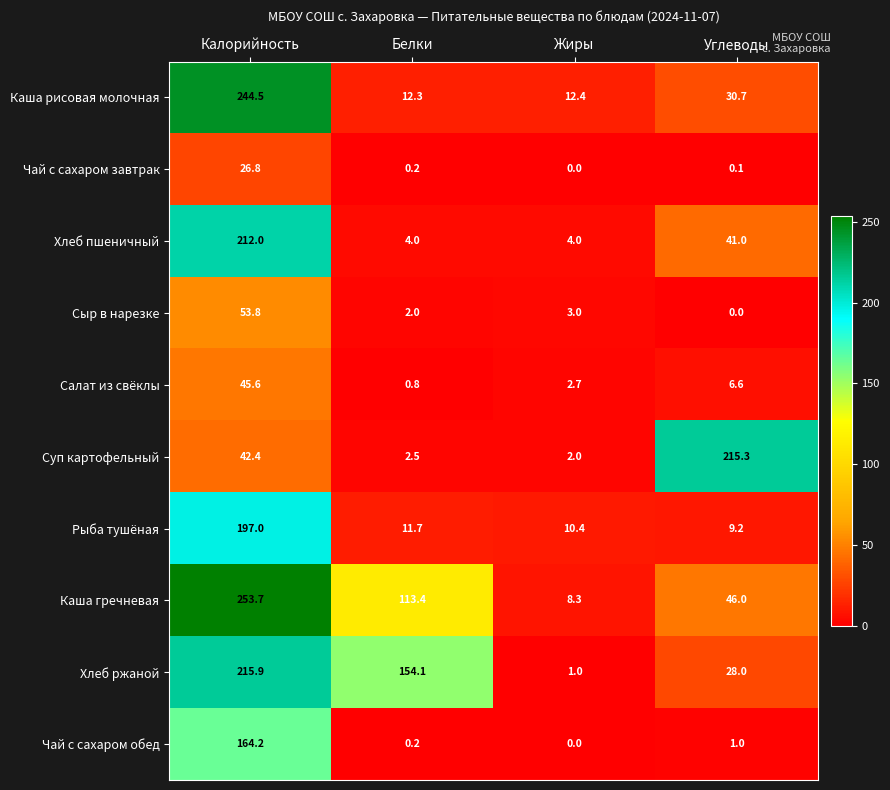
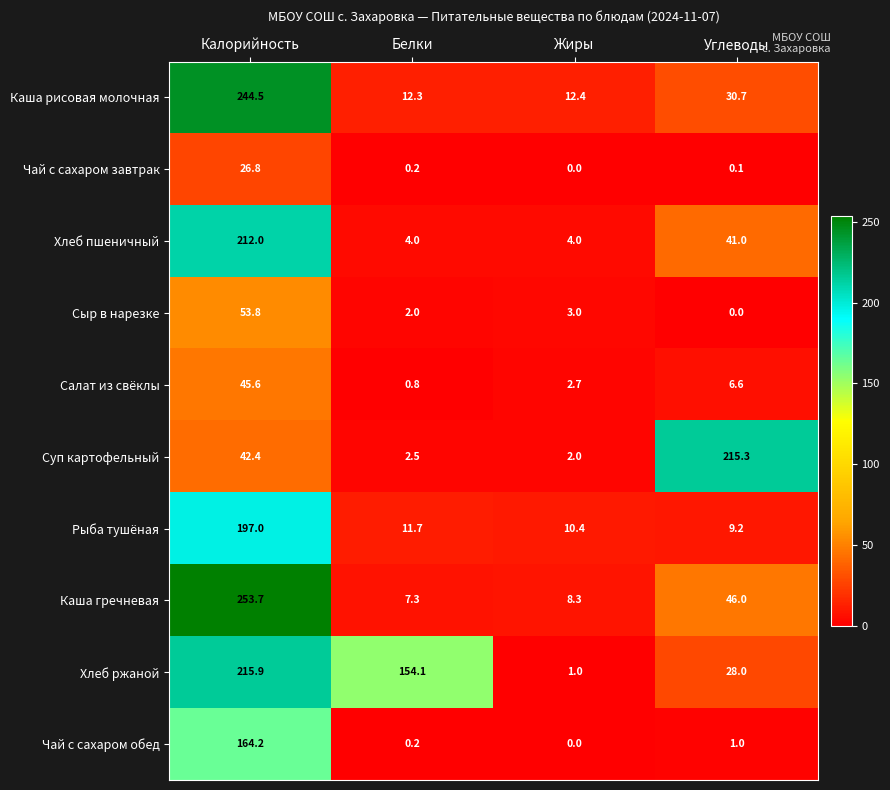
Каша гречневая, Белки: 113.4 -> 7.3
